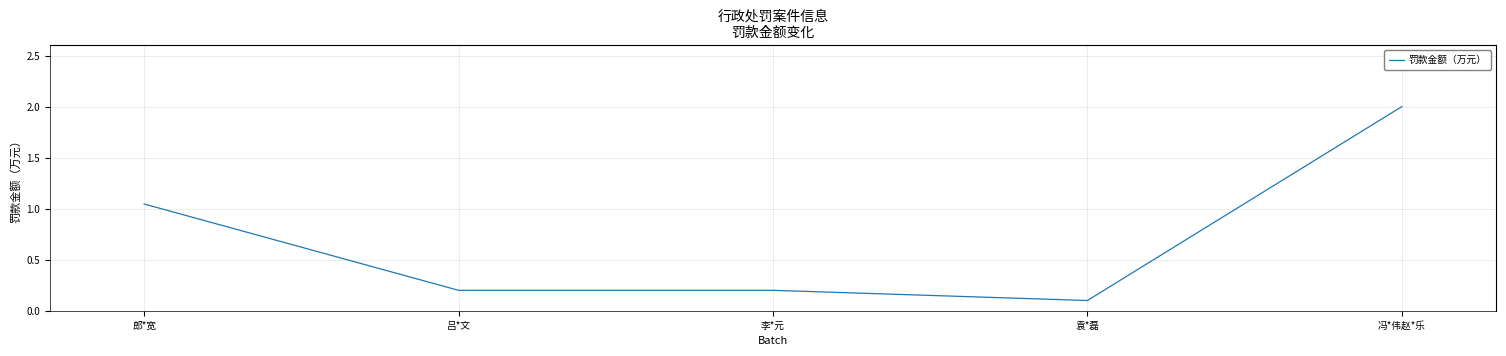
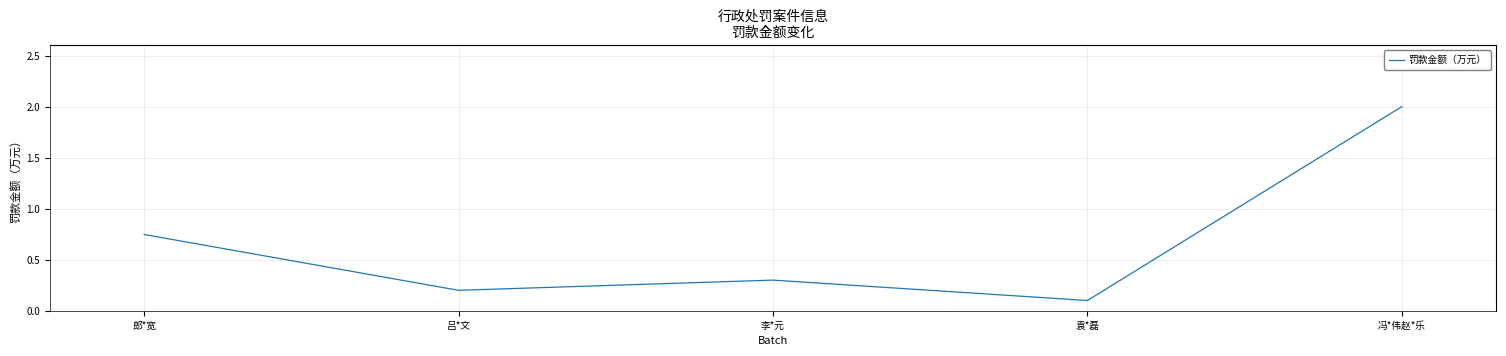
郎*宽: 1.05 -> 0.75
李*元: 0.2 -> 0.3
